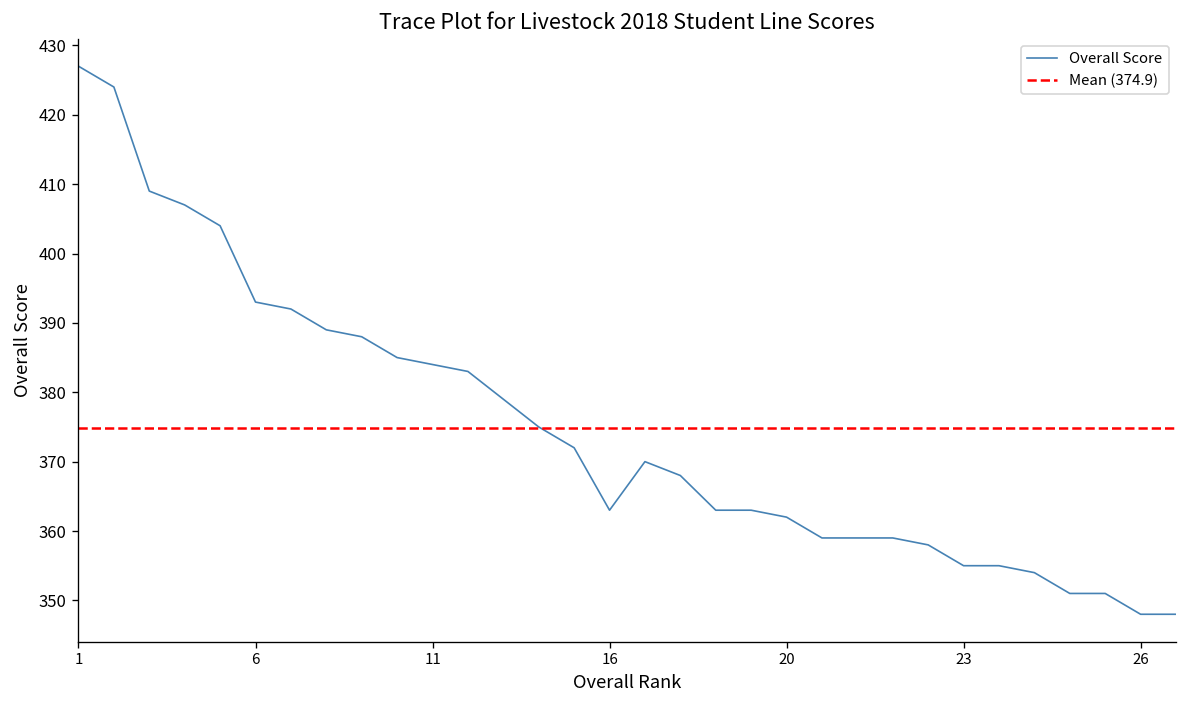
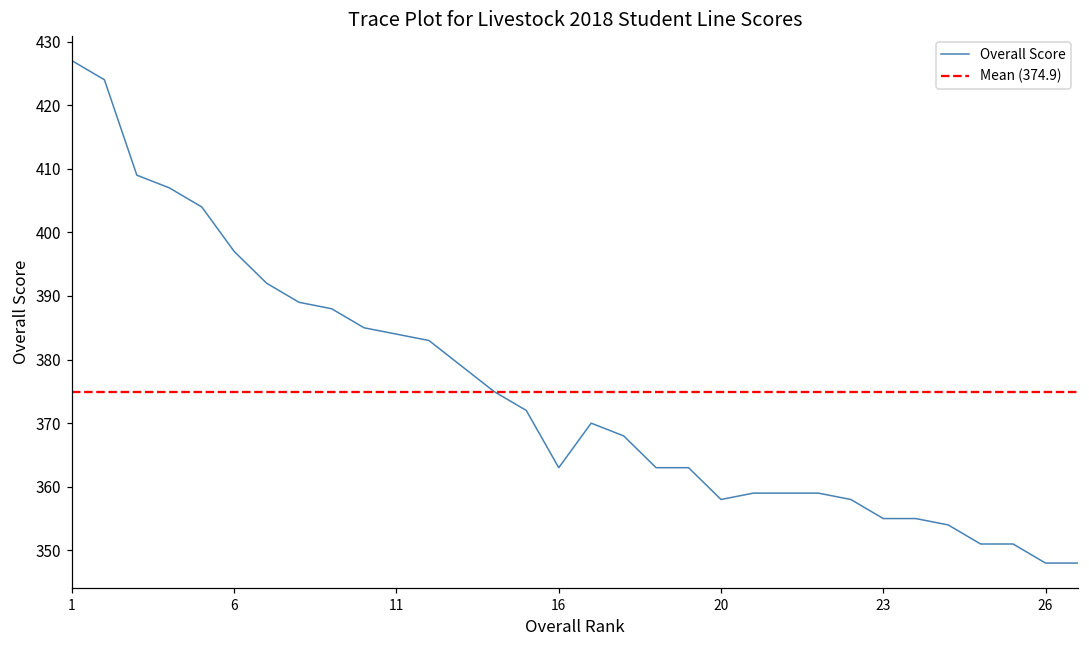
6: 393 -> 397
20: 362 -> 358
